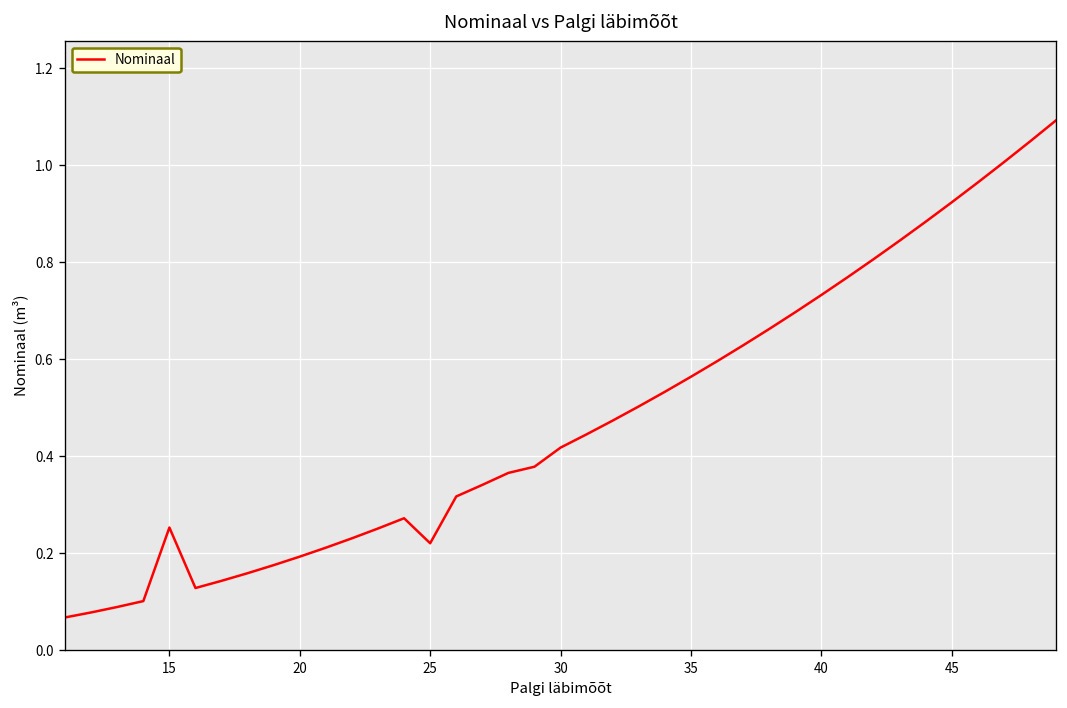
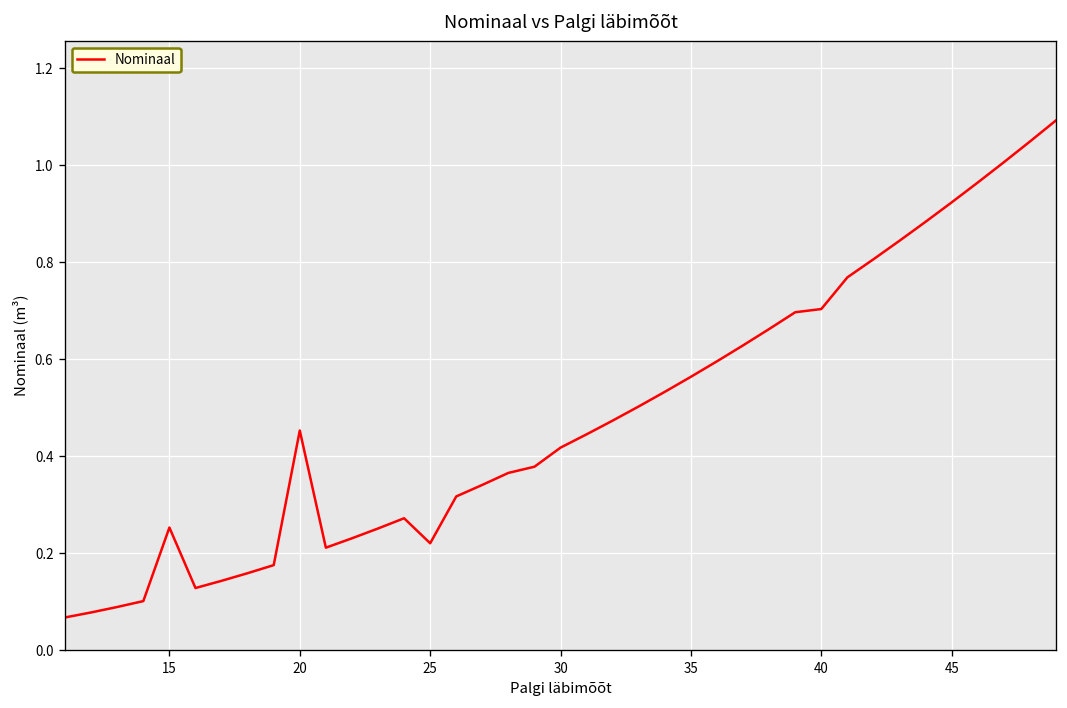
20: 0.19 -> 0.45
40: 0.73 -> 0.70
